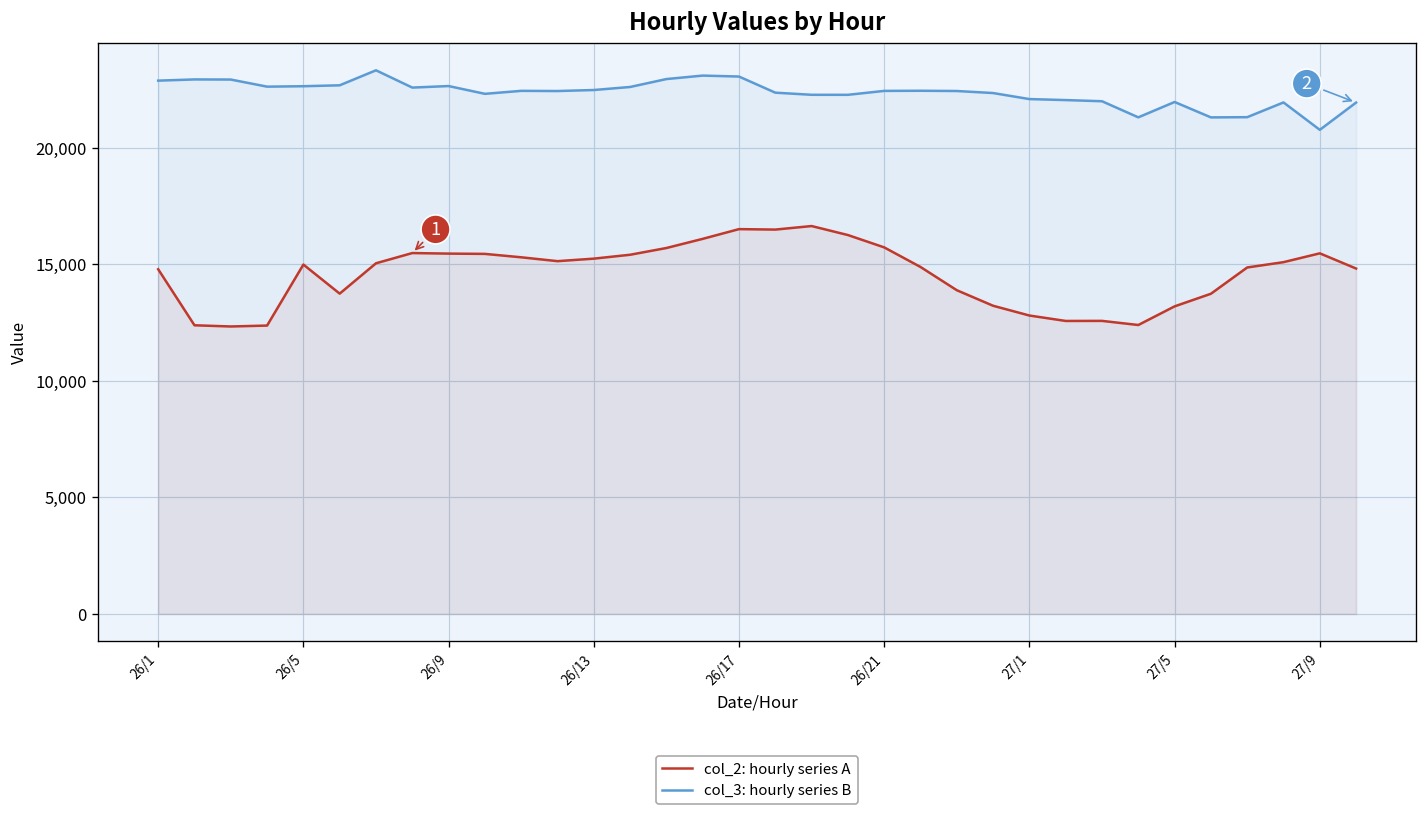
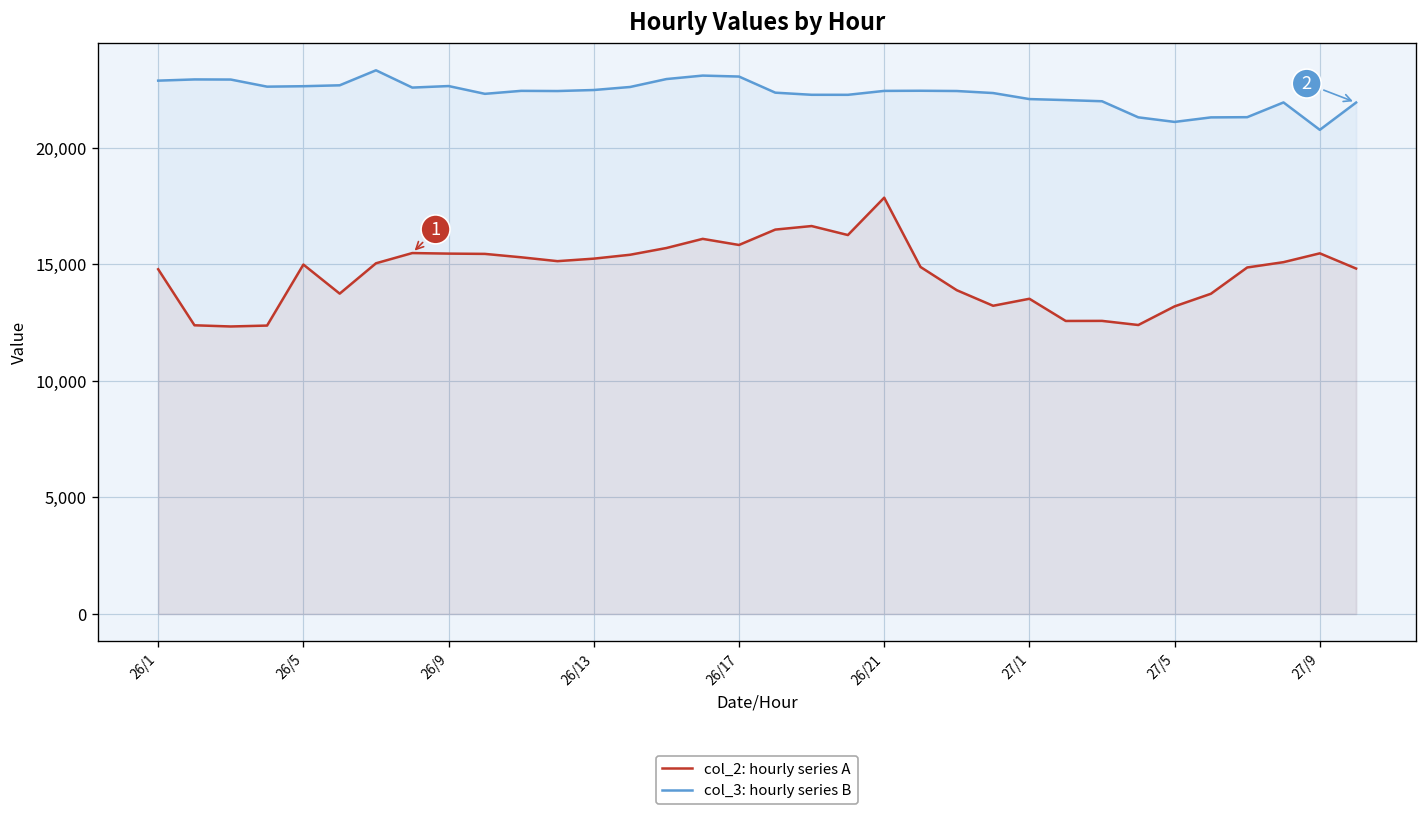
col_2: hourly series A, 26/17: 16,500 -> 15,800
col_2: hourly series A, 26/21: 15,700 -> 17,900
col_2: hourly series A, 27/1: 12,800 -> 13,500
col_3: hourly series B, 27/5: 22,000 -> 21,100
